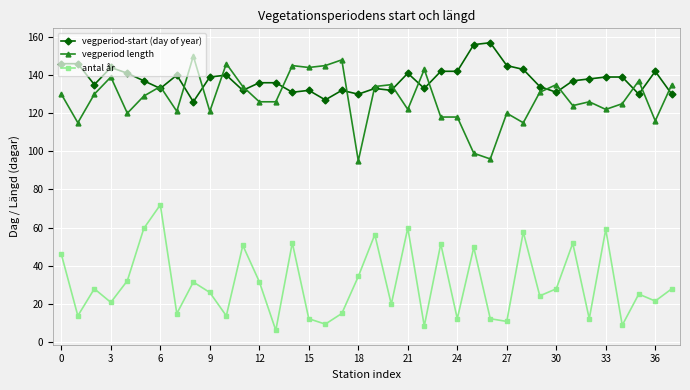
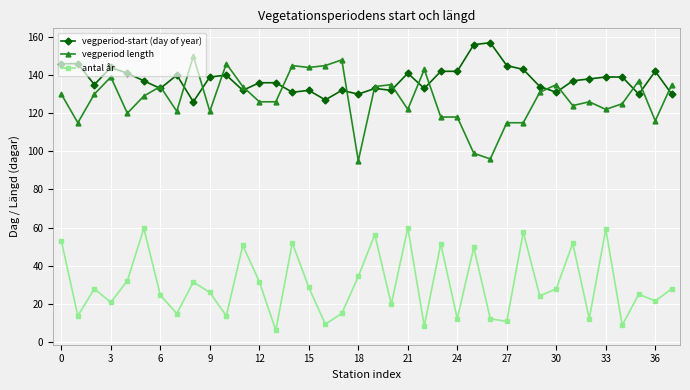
antal år, 0: 46 -> 53
antal år, 6: 72 -> 25
antal år, 15: 12 -> 29
vegperiod length, 27: 120 -> 115
